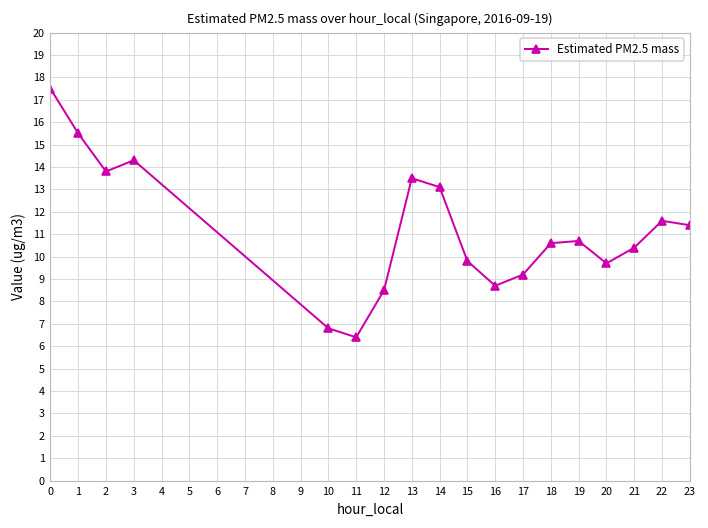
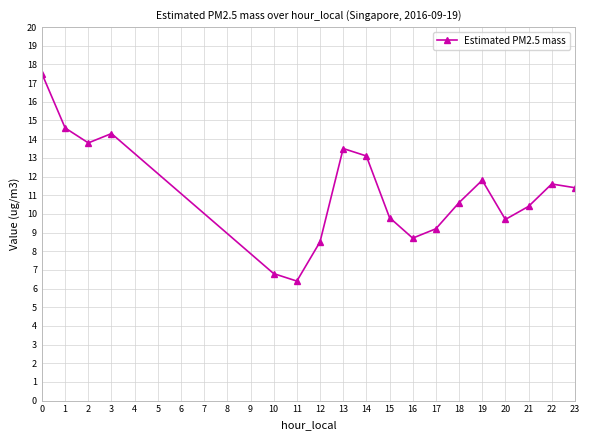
1: 15.5 -> 14.6
19: 10.7 -> 11.8
